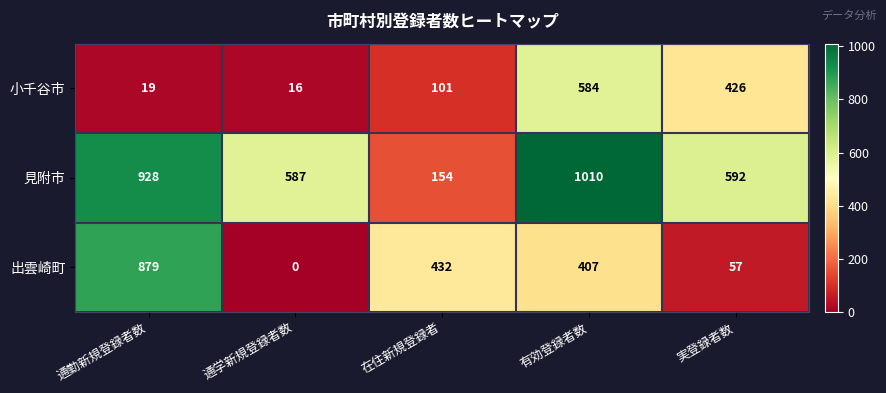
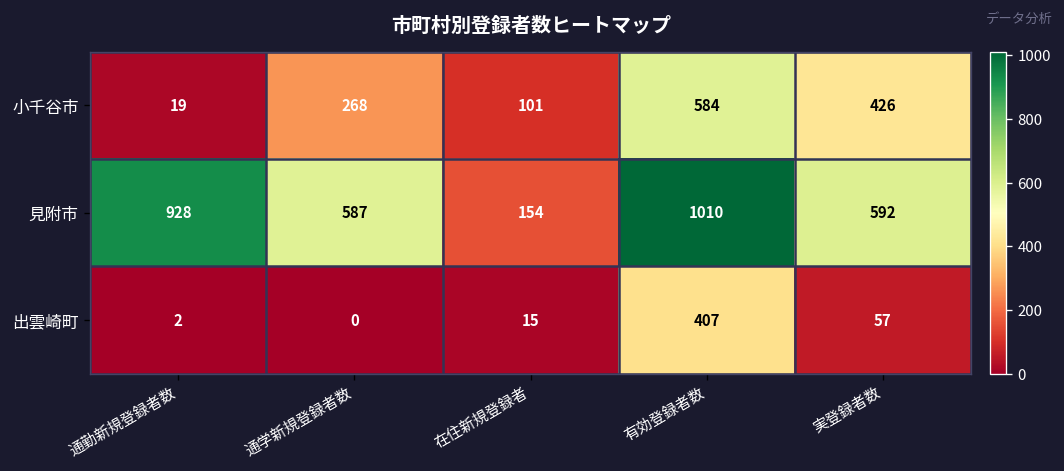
小千谷市, 通学新規登録者数: 16 -> 268
出雲崎町, 通勤新規登録者数: 879 -> 2
出雲崎町, 在住新規登録者: 432 -> 15
